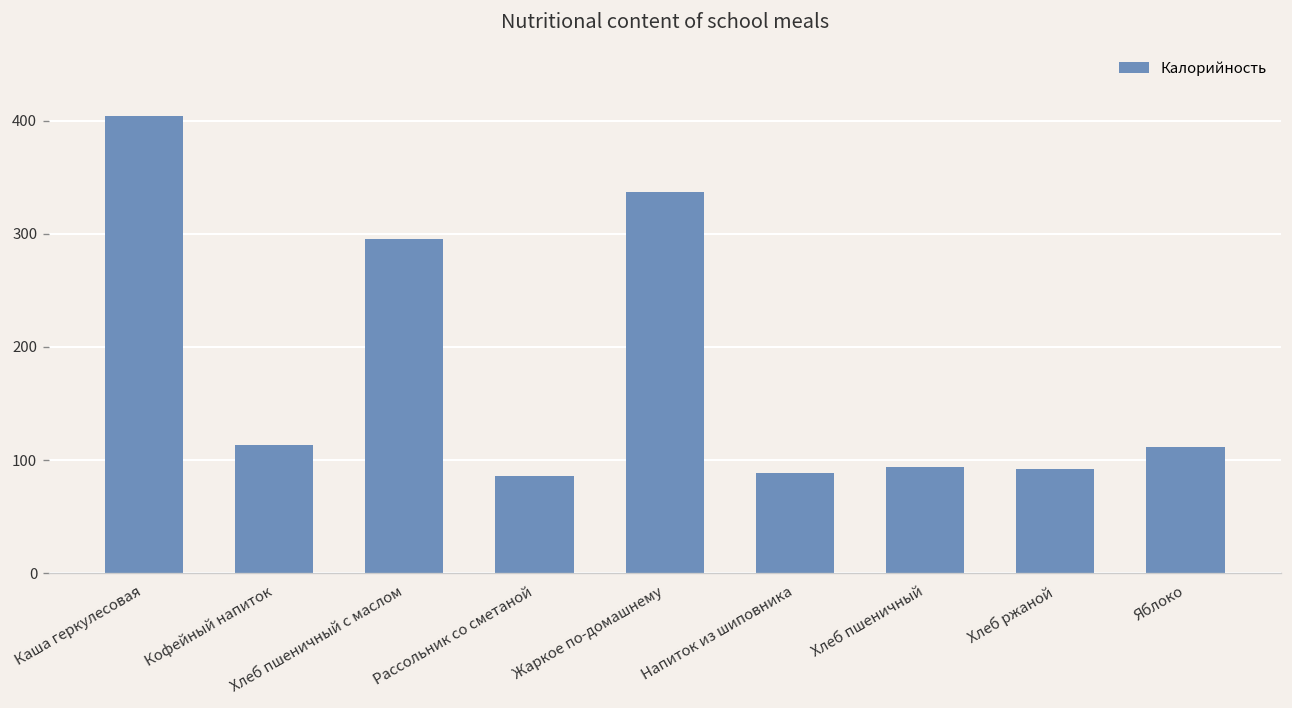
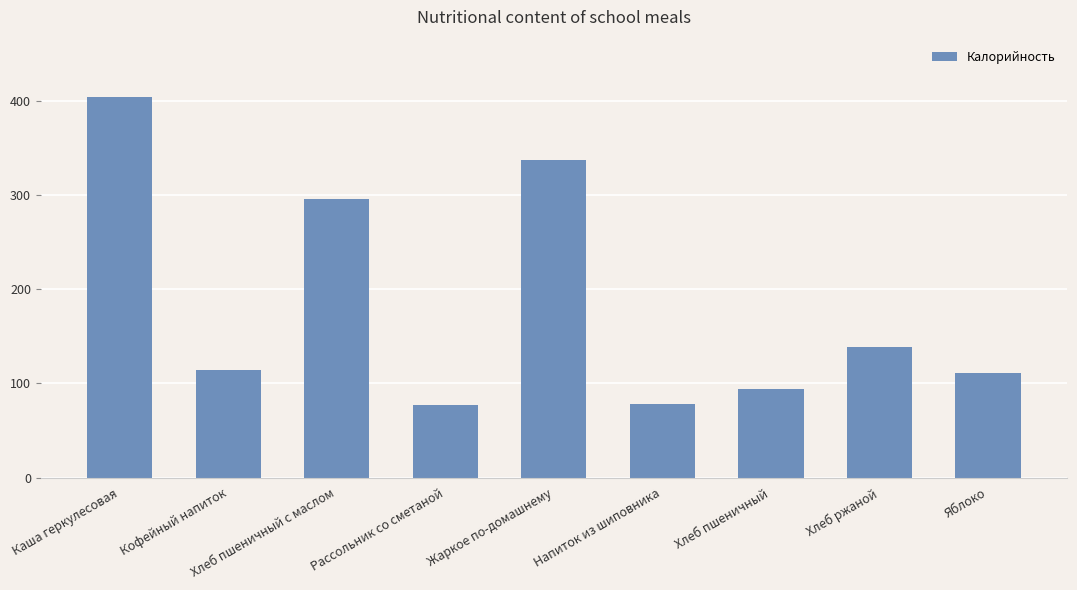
Рассольник со сметаной: 90 -> 80
Напиток из шиповника: 90 -> 80
Хлеб ржаной: 90 -> 140
